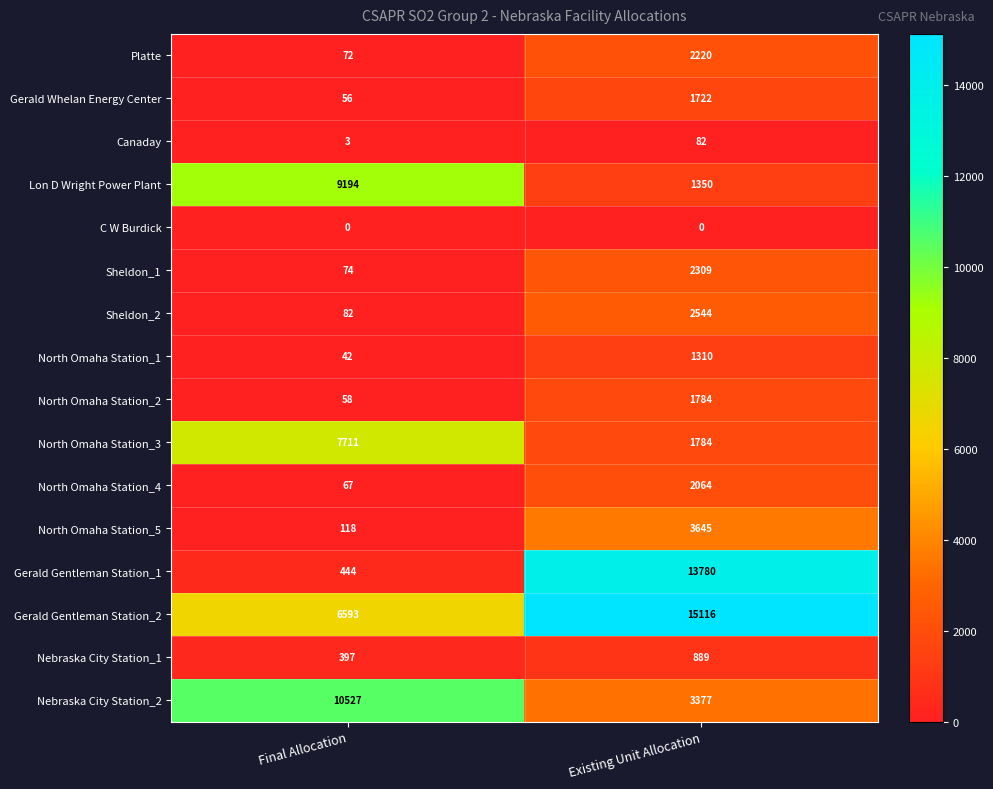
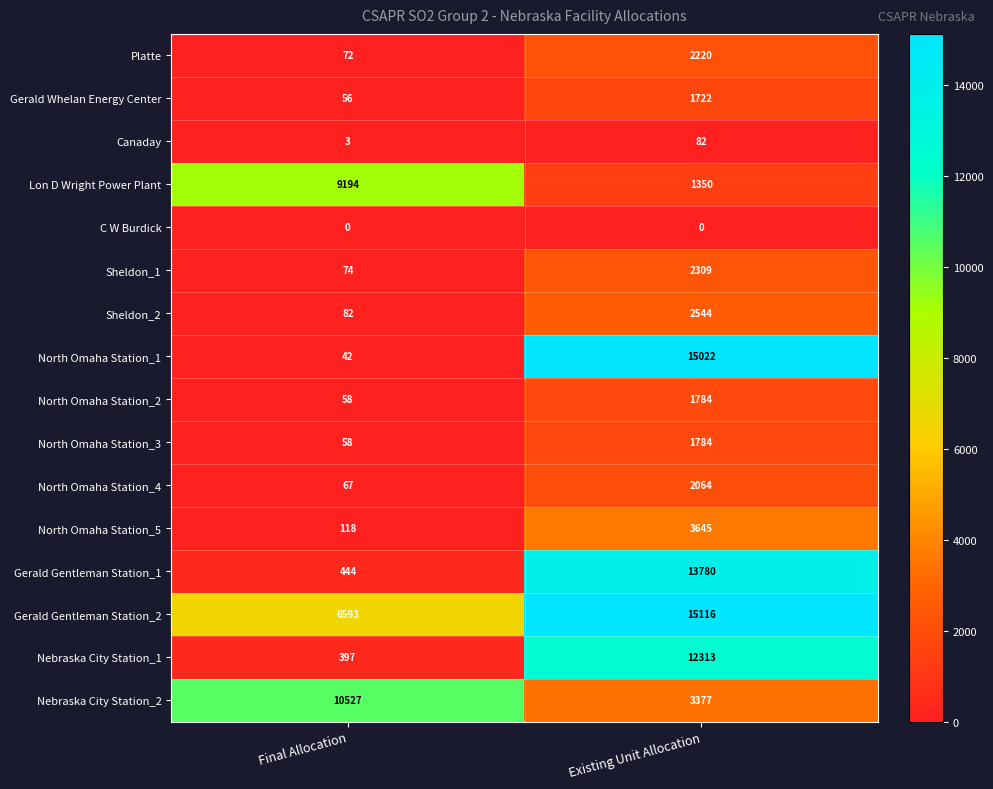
North Omaha Station_1, Existing Unit Allocation: 1310 -> 15022
North Omaha Station_3, Final Allocation: 7711 -> 58
Nebraska City Station_1, Existing Unit Allocation: 889 -> 12313
